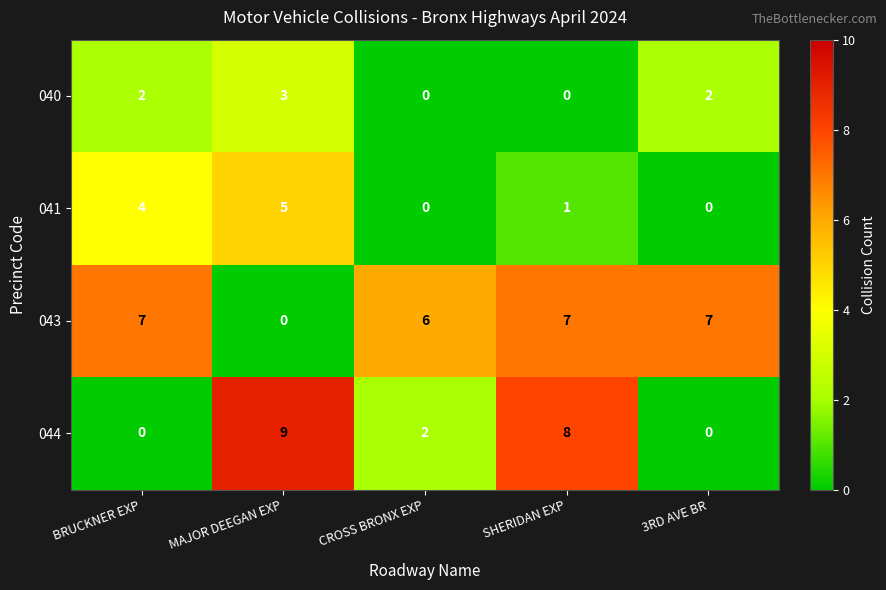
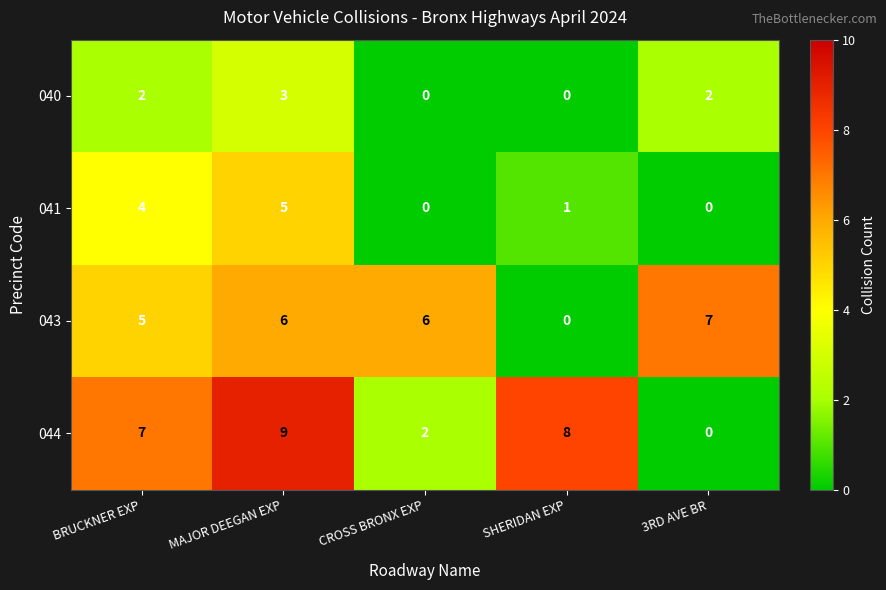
043, BRUCKNER EXP: 7 -> 5
043, MAJOR DEEGAN EXP: 0 -> 6
043, SHERIDAN EXP: 7 -> 0
044, BRUCKNER EXP: 0 -> 7
